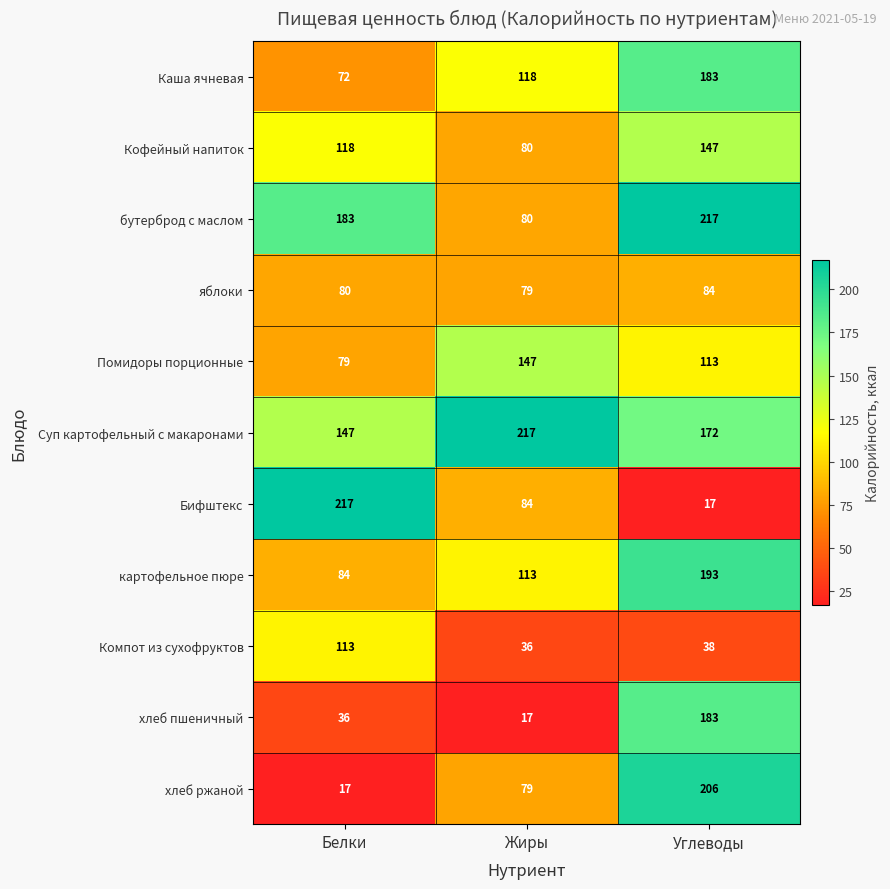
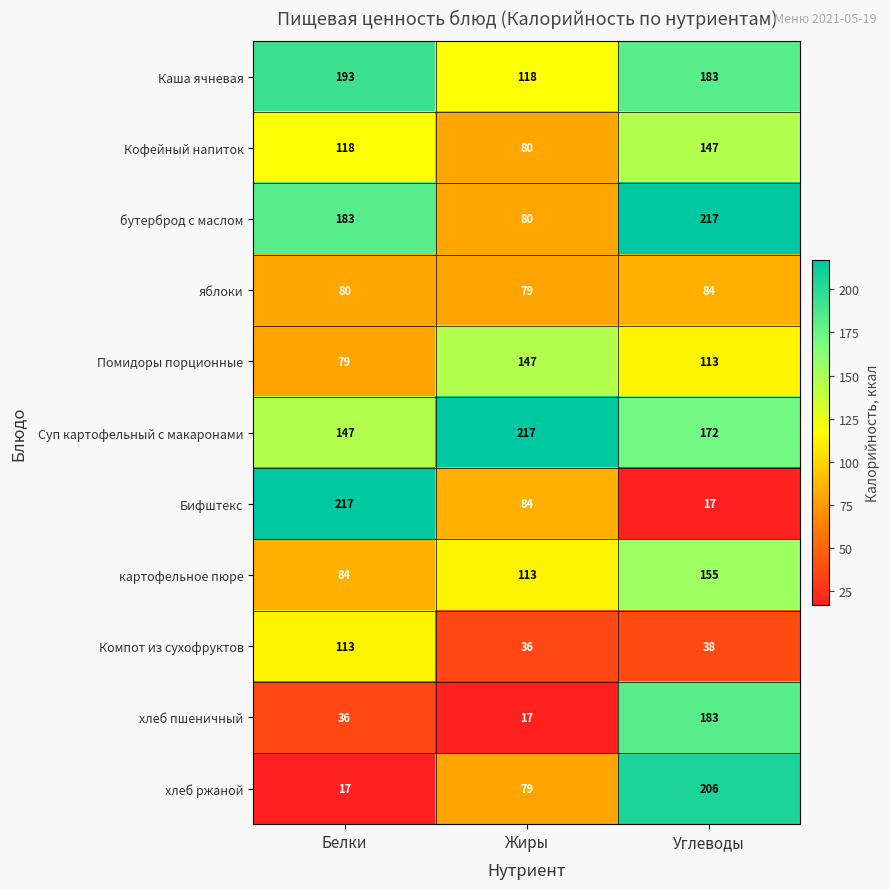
Каша ячневая, Белки: 72 -> 193
картофельное пюре, Углеводы: 193 -> 155
